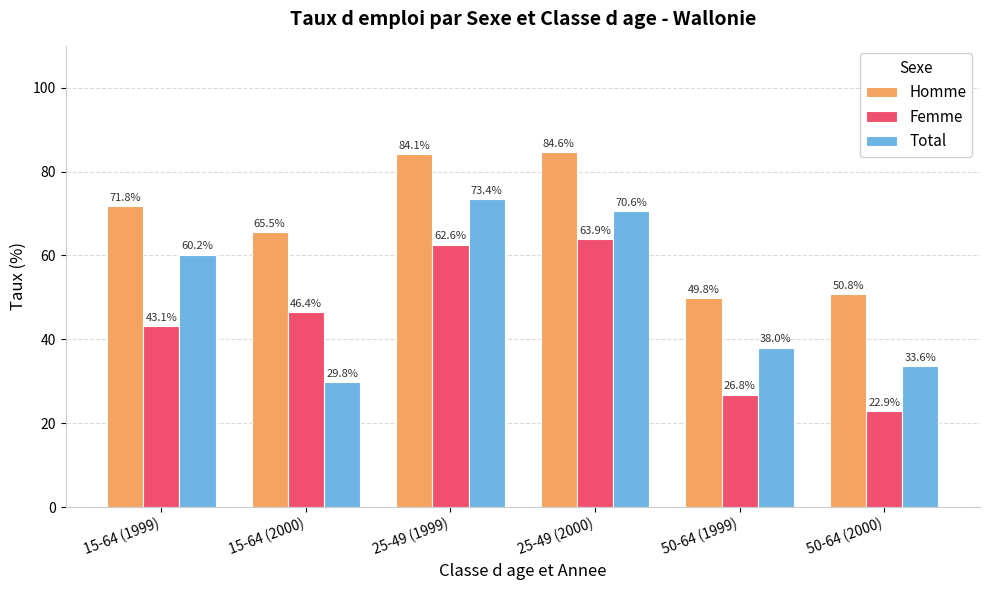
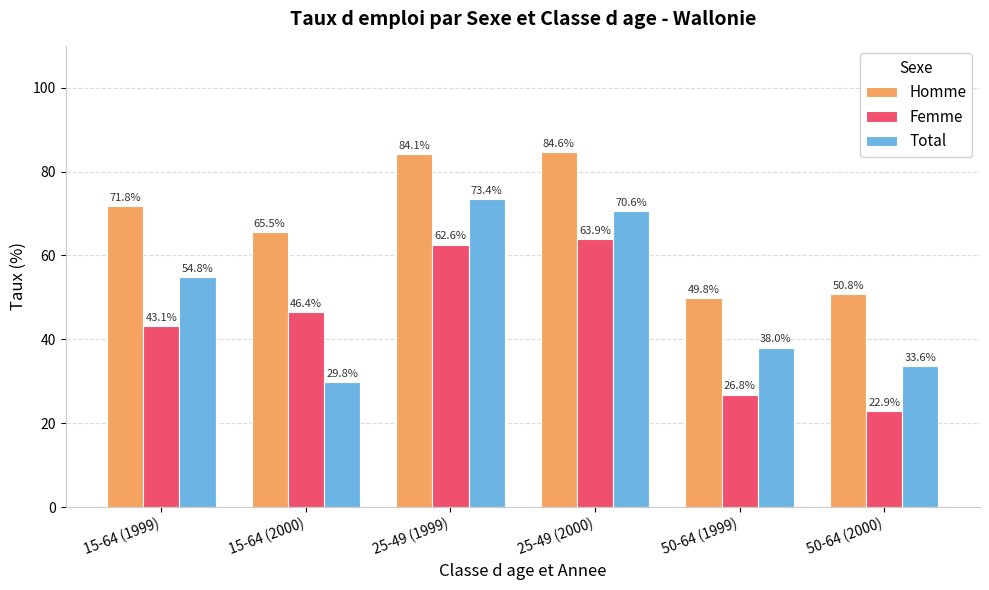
Total, 15-64 (1999): 60.2% -> 54.8%
